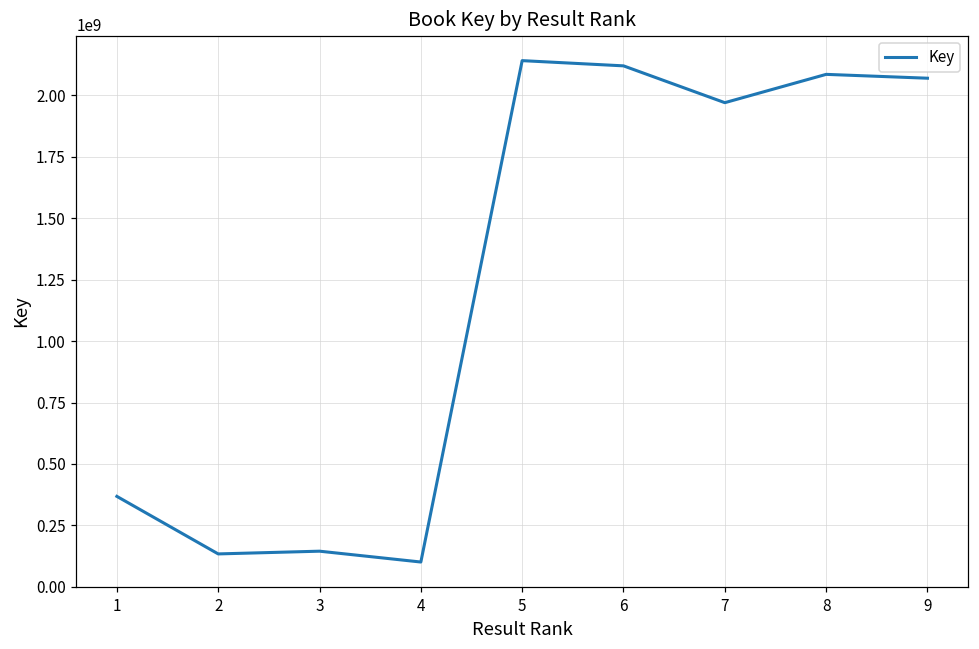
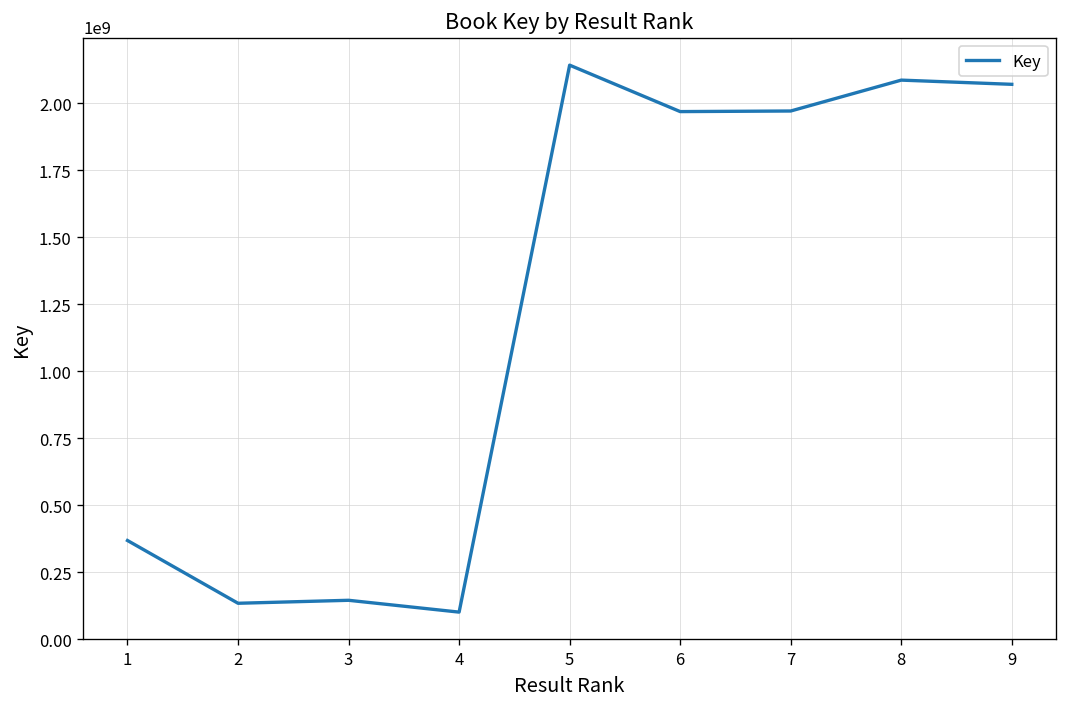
6: 2120000000 -> 1970000000
